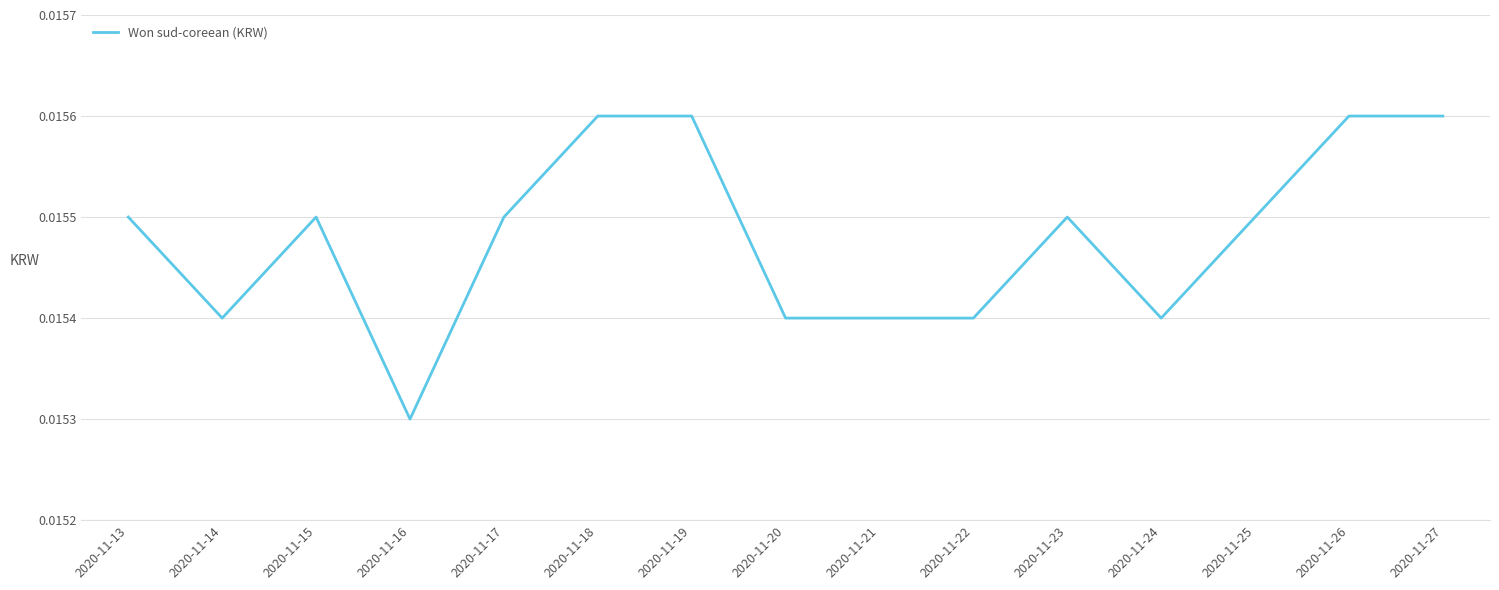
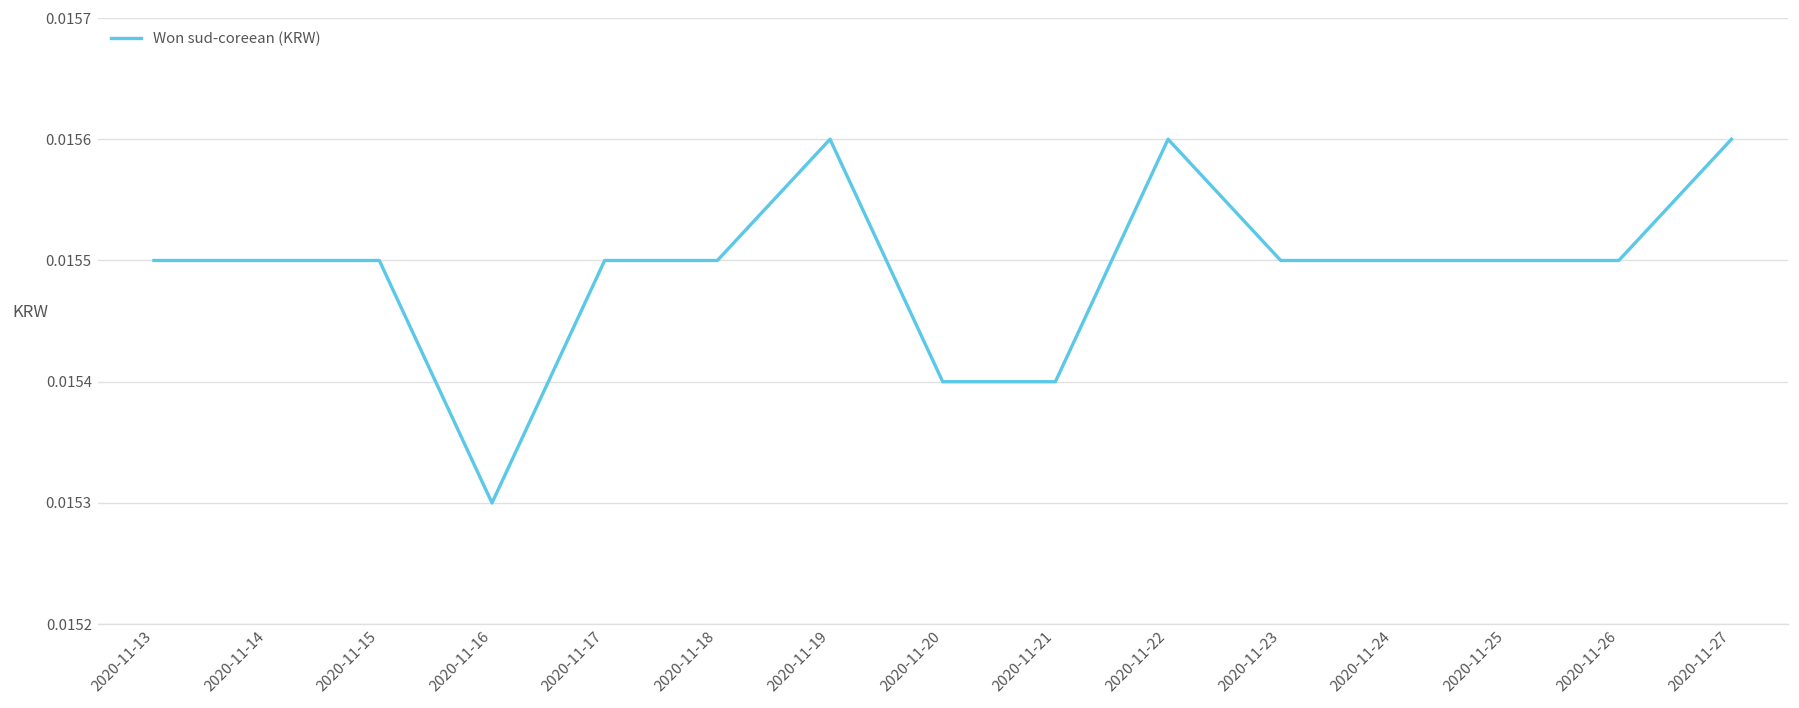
2020-11-14: 0.0154 -> 0.0155
2020-11-18: 0.0156 -> 0.0155
2020-11-22: 0.0154 -> 0.0156
2020-11-24: 0.0154 -> 0.0155
2020-11-26: 0.0156 -> 0.0155
